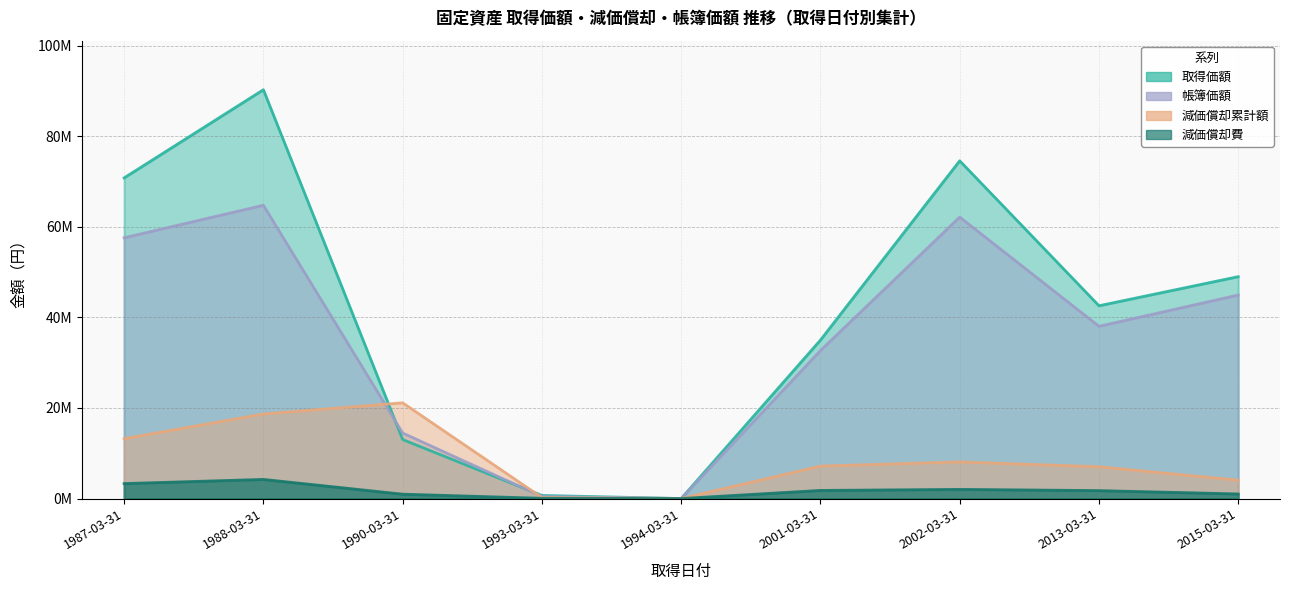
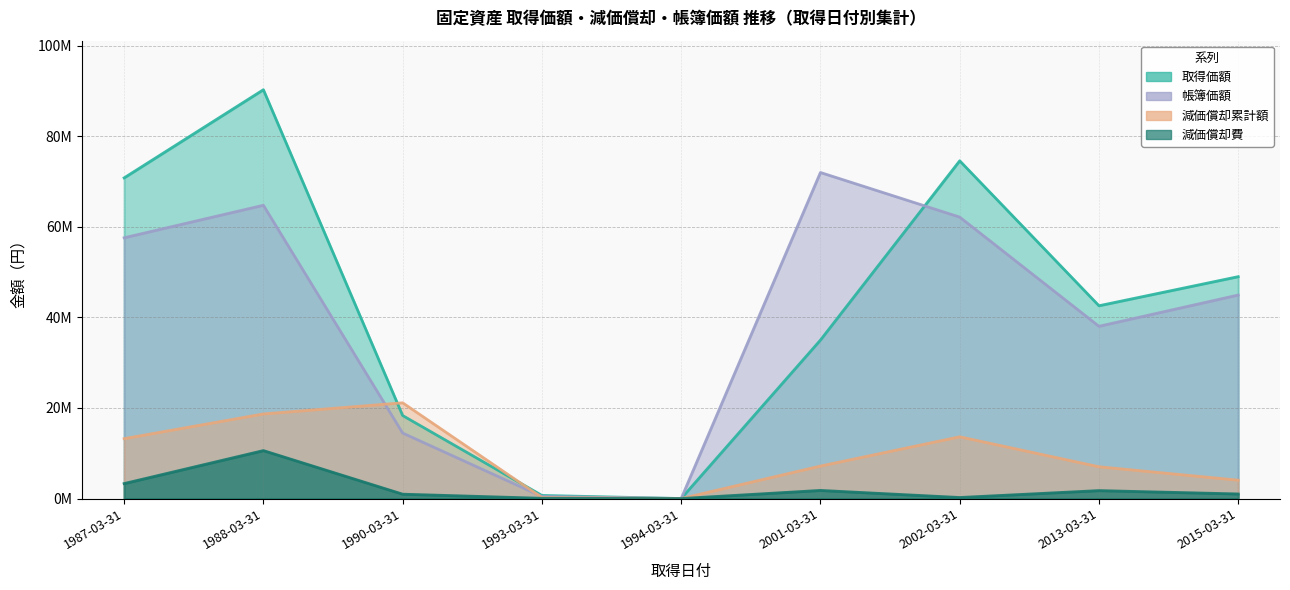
減価償却費, 1988-03-31: 4000000 -> 11000000
取得価額, 1990-03-31: 13000000 -> 18000000
帳簿価額, 2001-03-31: 33000000 -> 72000000
減価償却累計額, 2002-03-31: 8000000 -> 14000000
減価償却費, 2002-03-31: 2000000 -> 0
